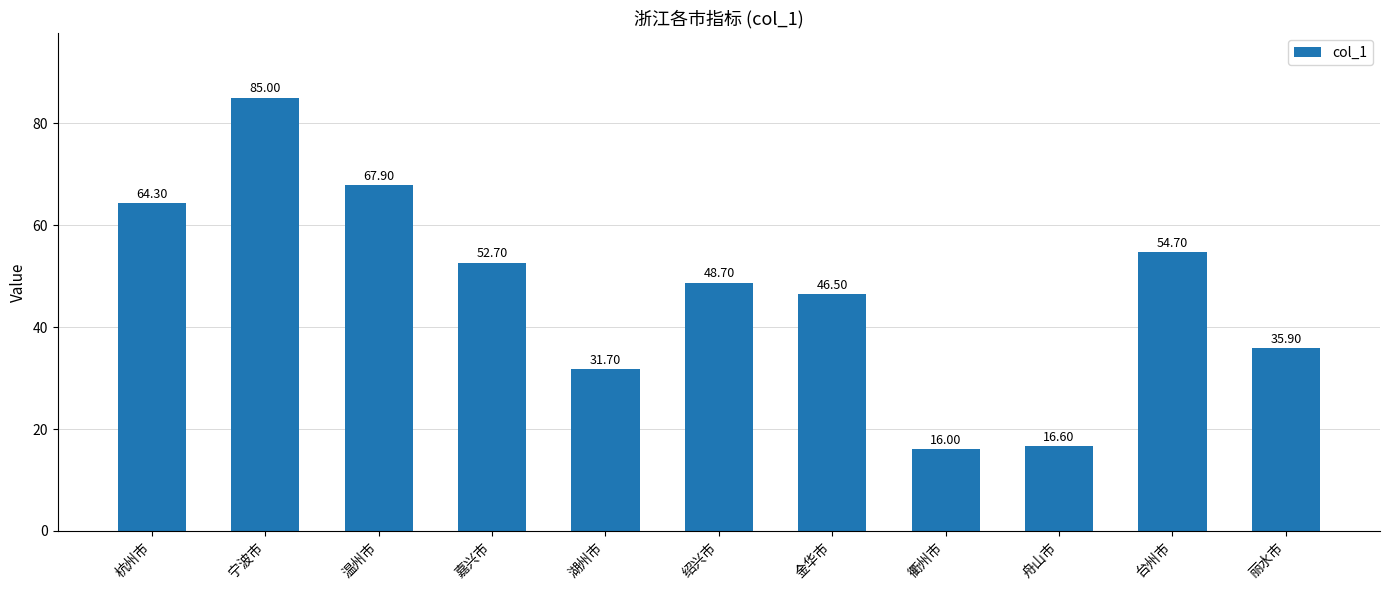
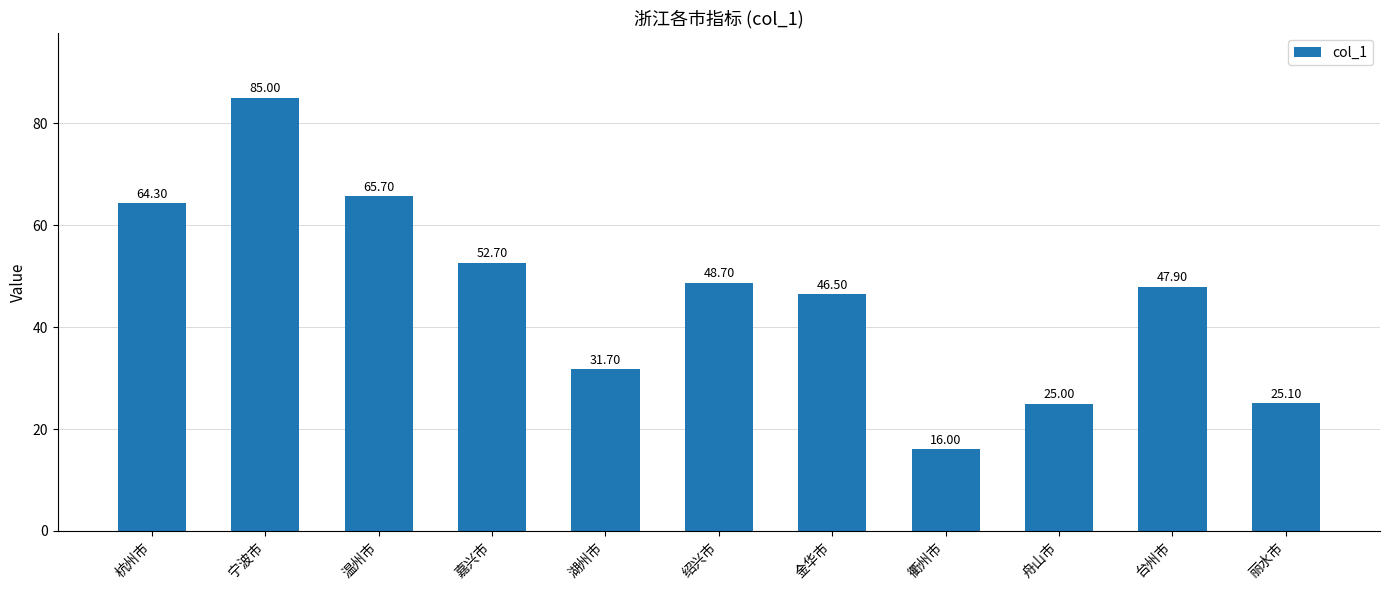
温州市: 67.90 -> 65.70
舟山市: 16.60 -> 25.00
台州市: 54.70 -> 47.90
丽水市: 35.90 -> 25.10
